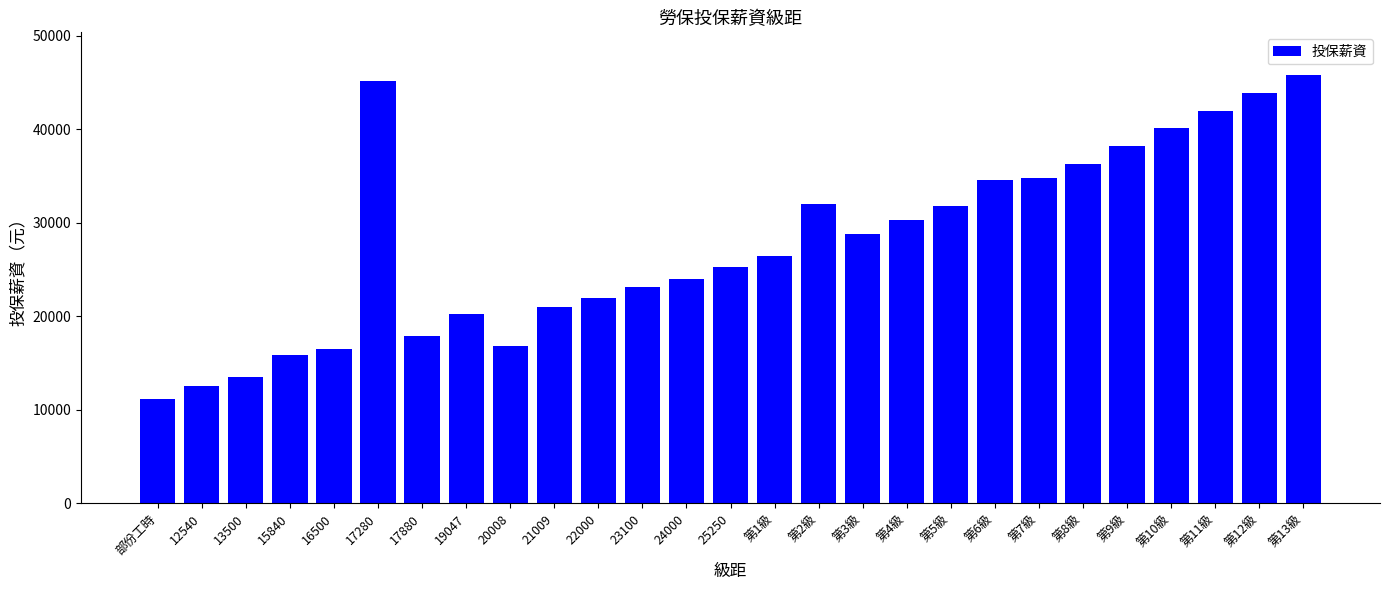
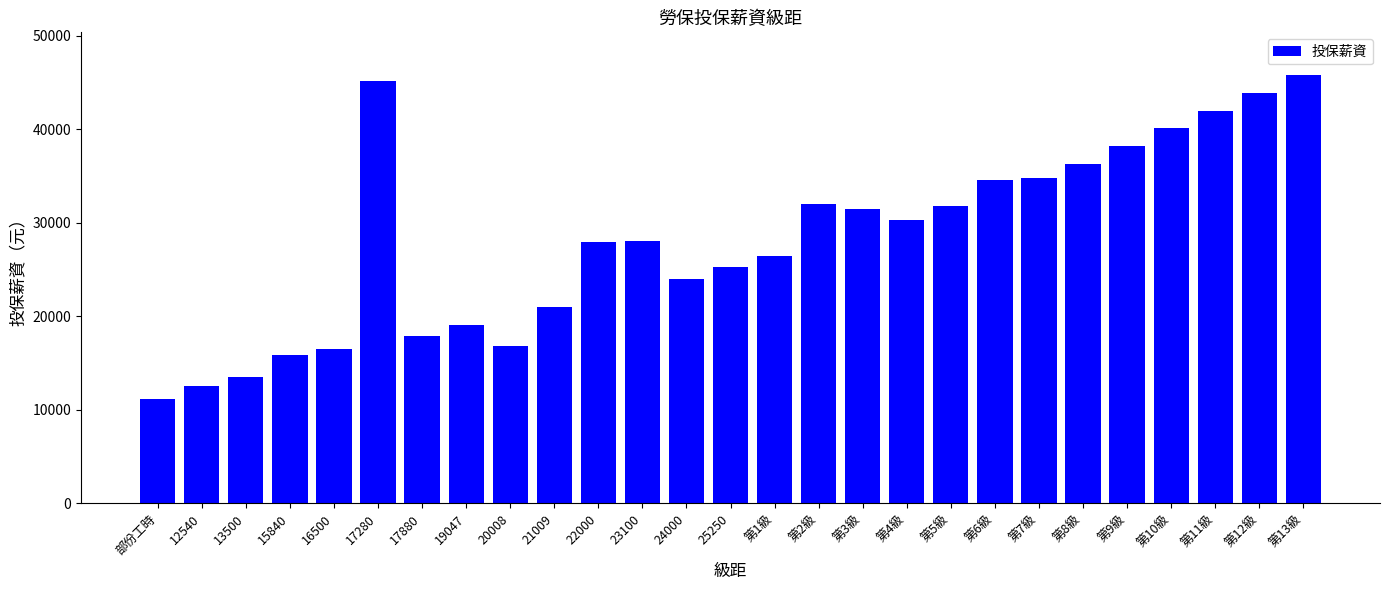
19047: 20000 -> 19000
22000: 22000 -> 28000
23100: 23000 -> 28000
第3級: 29000 -> 31000
